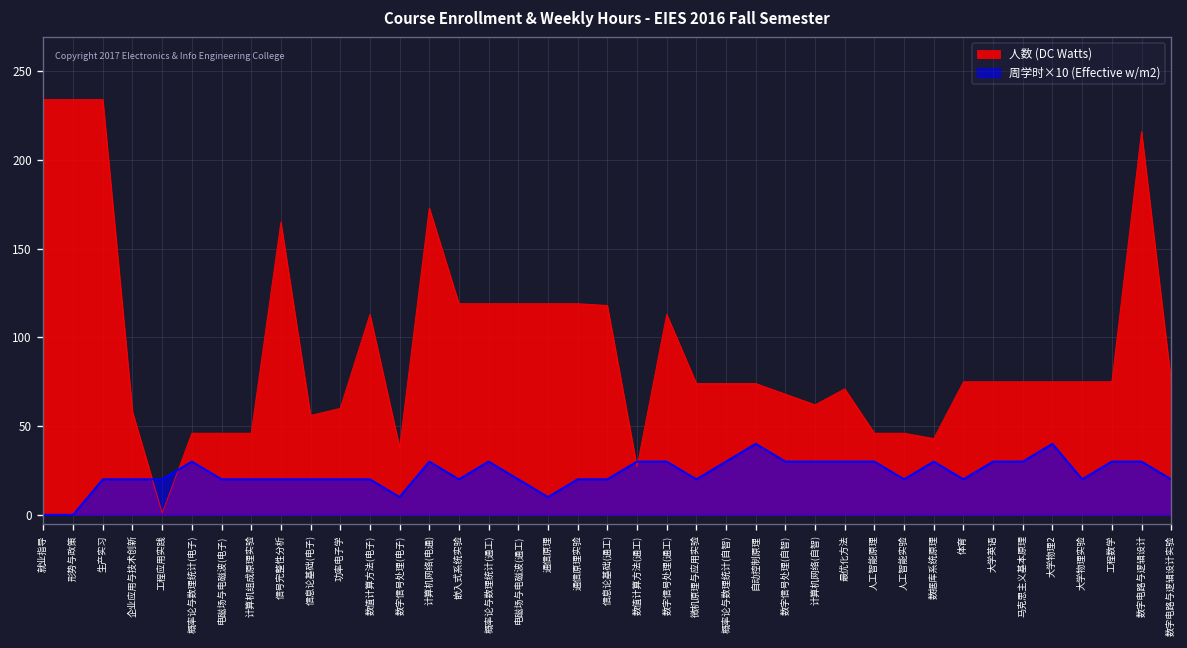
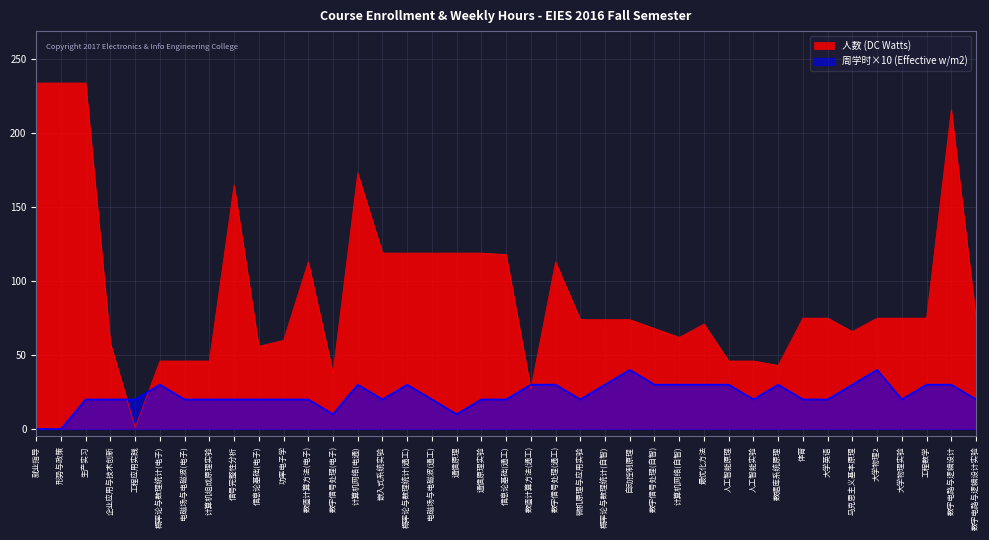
周学时×10 (Effective w/m2), 大学英语: 30 -> 20
人数 (DC Watts), 马克思主义基本原理: 75 -> 66
